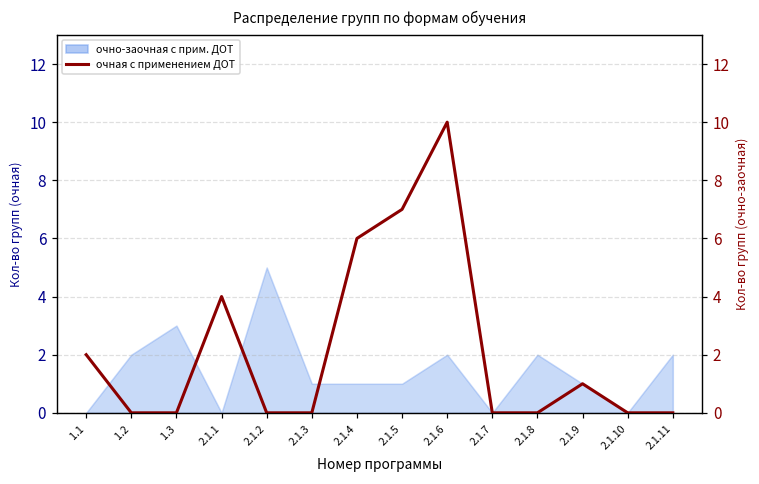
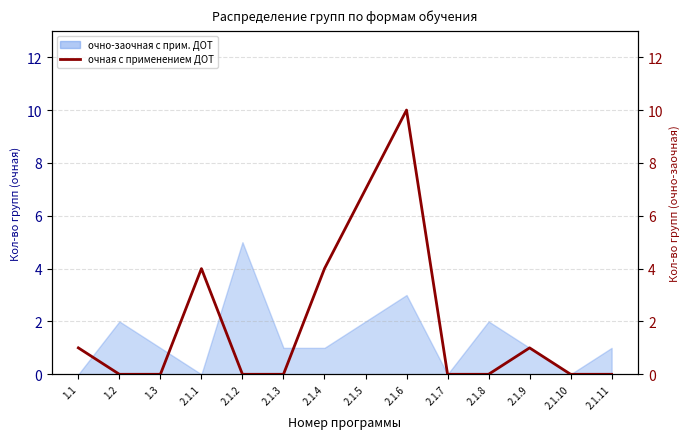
очно-заочная с прим. ДОТ, 1.3: 3 -> 1
очно-заочная с прим. ДОТ, 2.1.5: 1 -> 2
очно-заочная с прим. ДОТ, 2.1.6: 2 -> 3
очно-заочная с прим. ДОТ, 2.1.11: 2 -> 1
очная с применением ДОТ, 1.1: 2 -> 1
очная с применением ДОТ, 2.1.4: 6 -> 4
